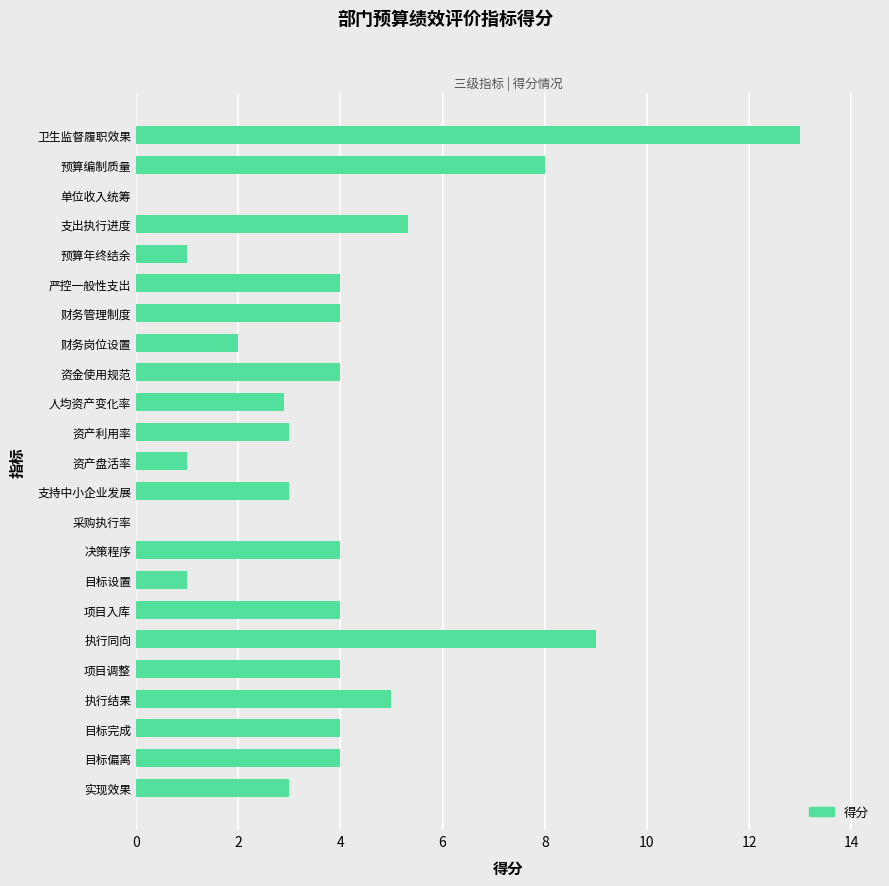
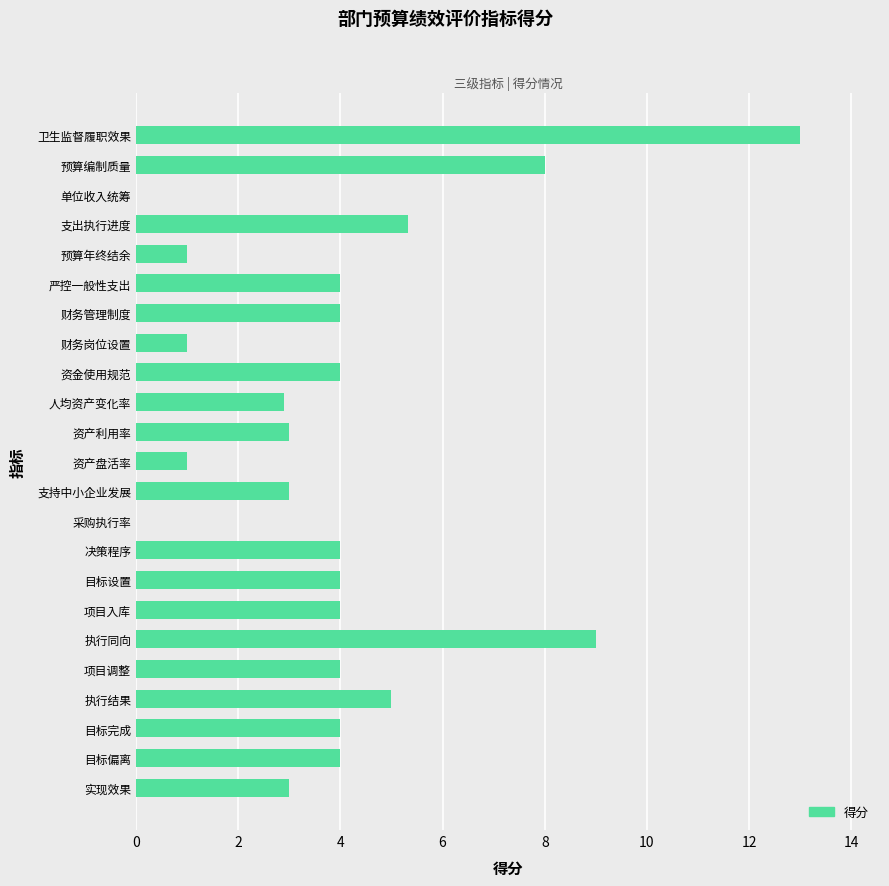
财务岗位设置: 2 -> 1
目标设置: 1 -> 4
